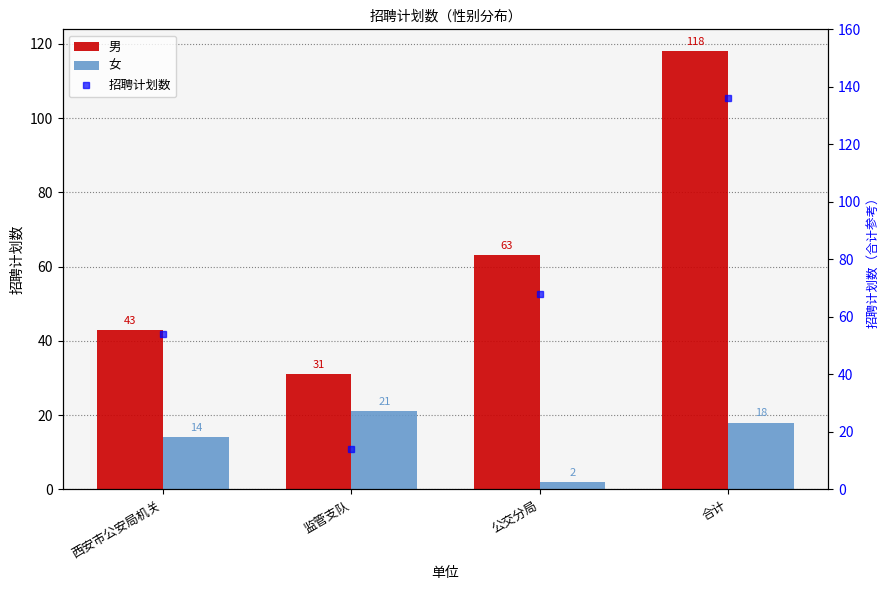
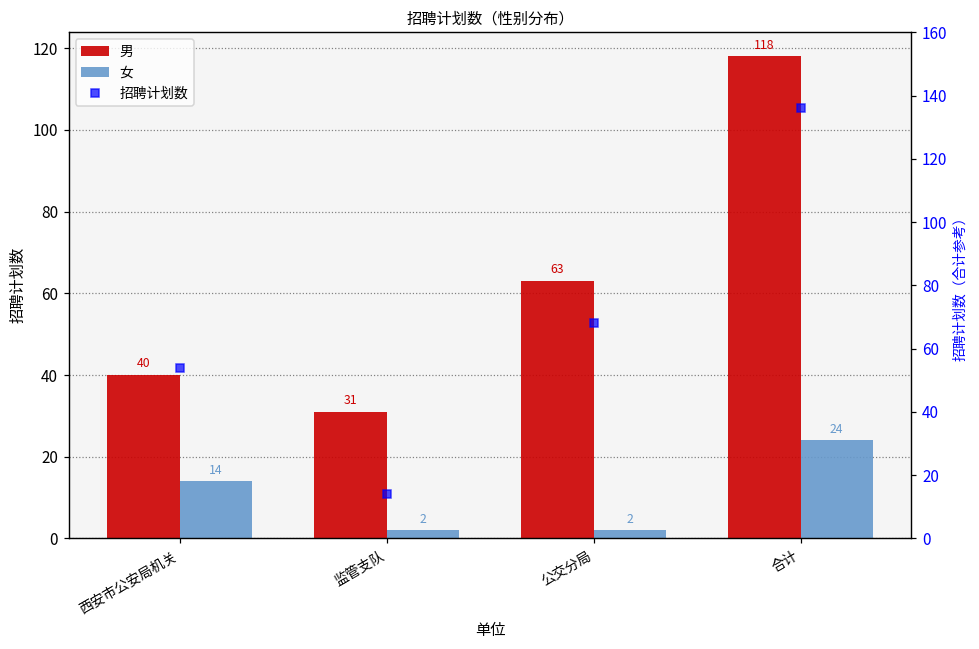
男, 西安市公安局机关: 43 -> 40
女, 监管支队: 21 -> 2
女, 合计: 18 -> 24
